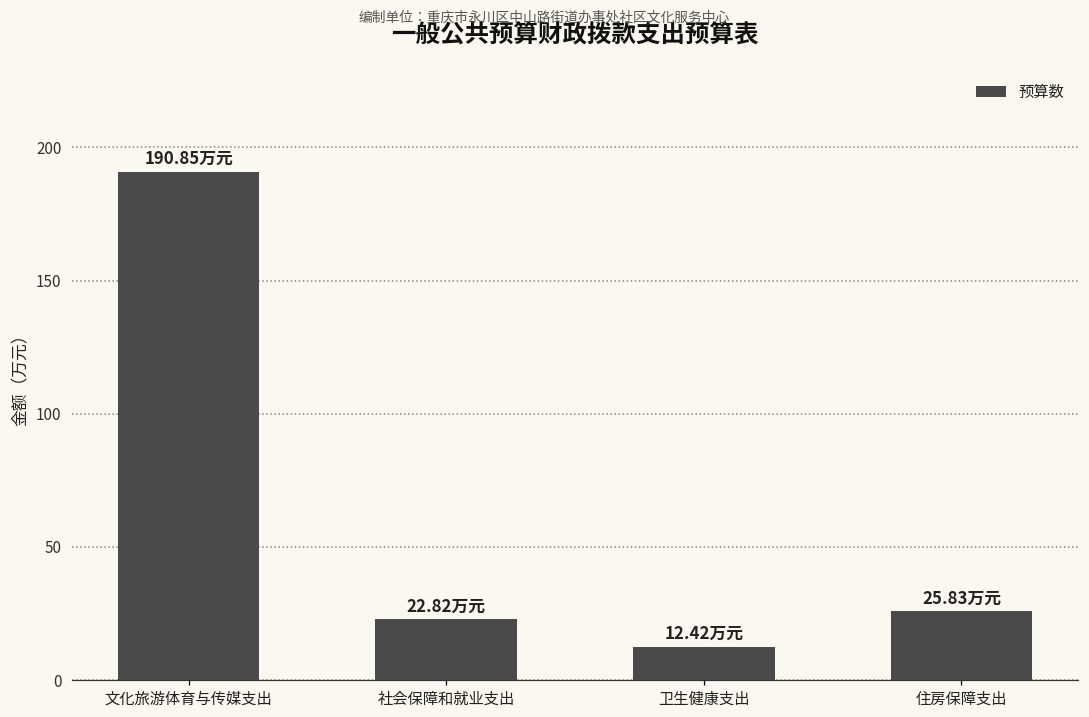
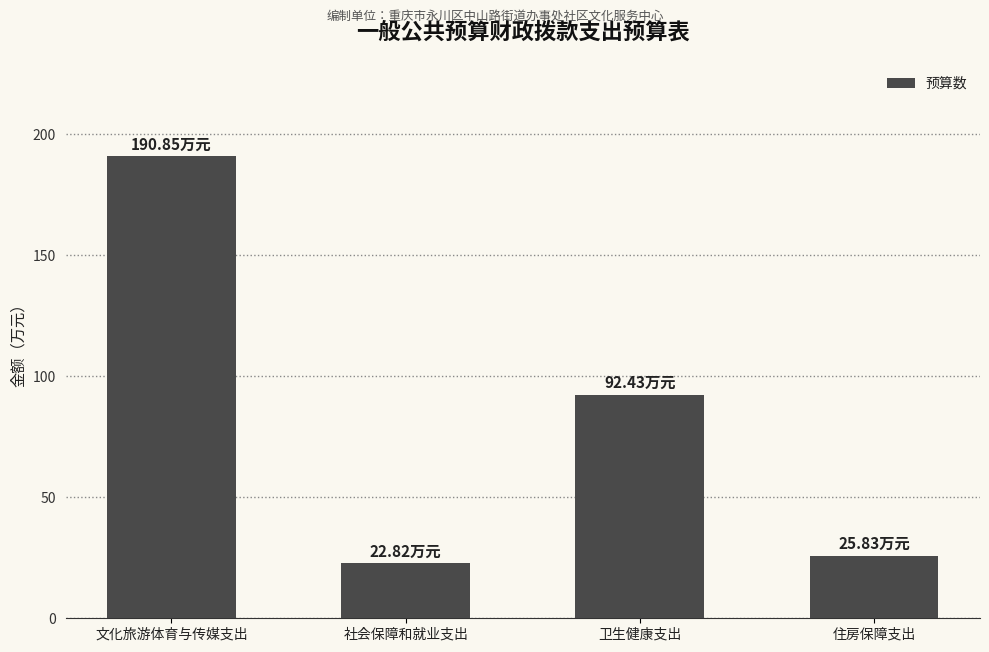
卫生健康支出: 12.42 -> 92.43
